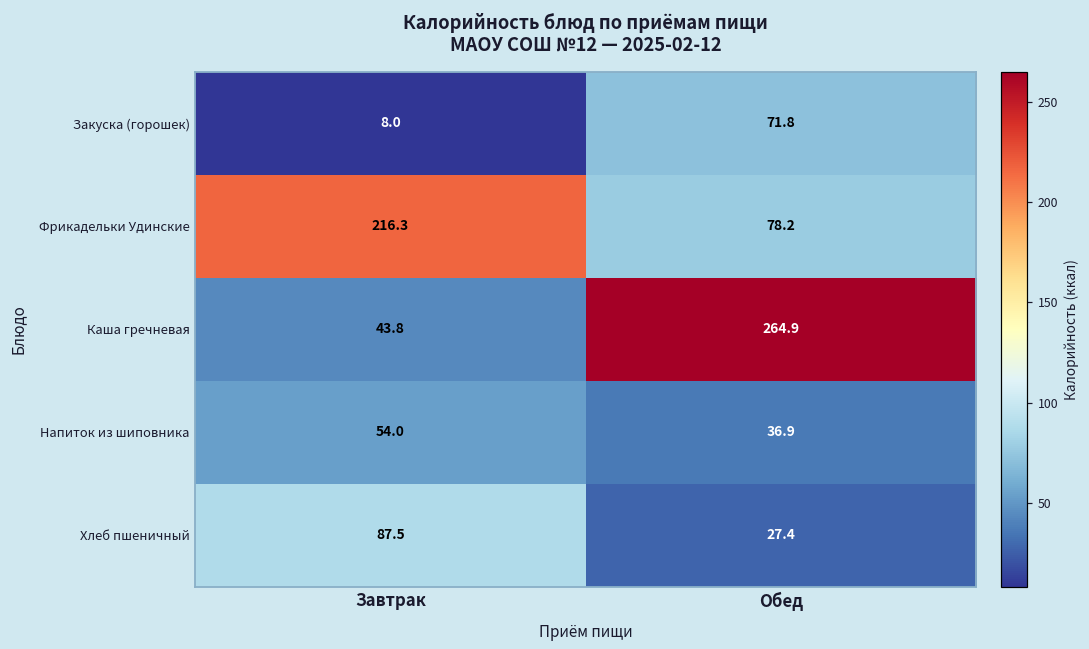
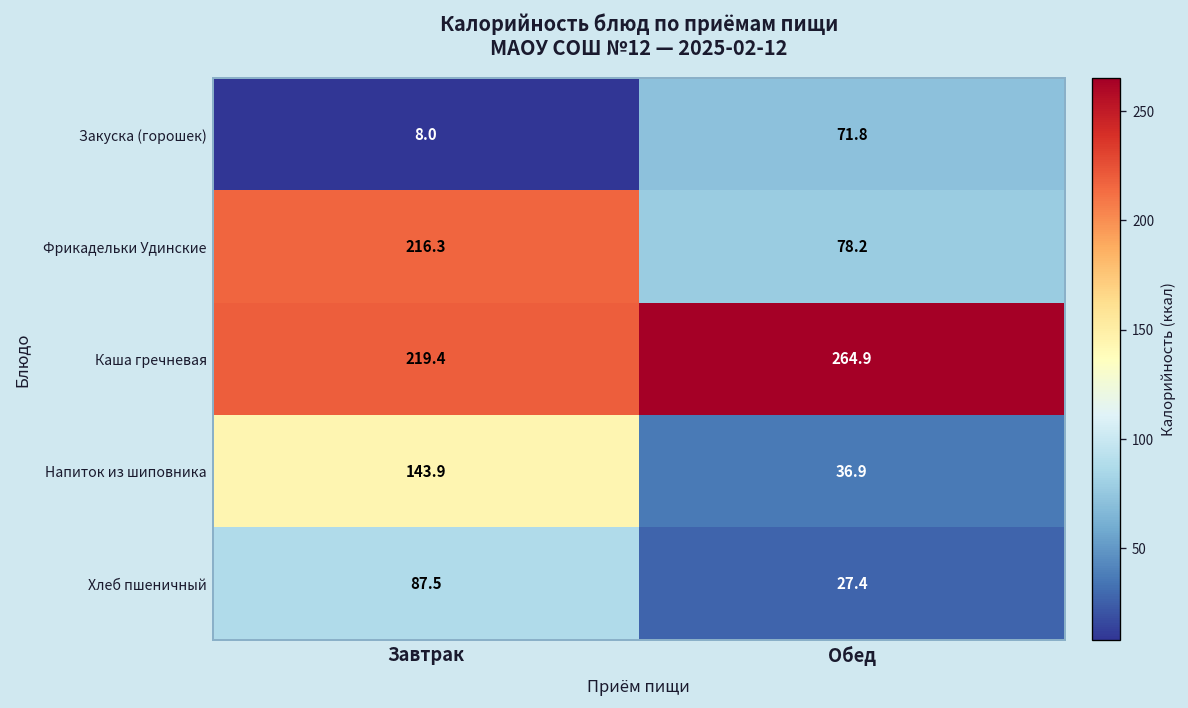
Каша гречневая, Завтрак: 43.8 -> 219.4
Напиток из шиповника, Завтрак: 54.0 -> 143.9
